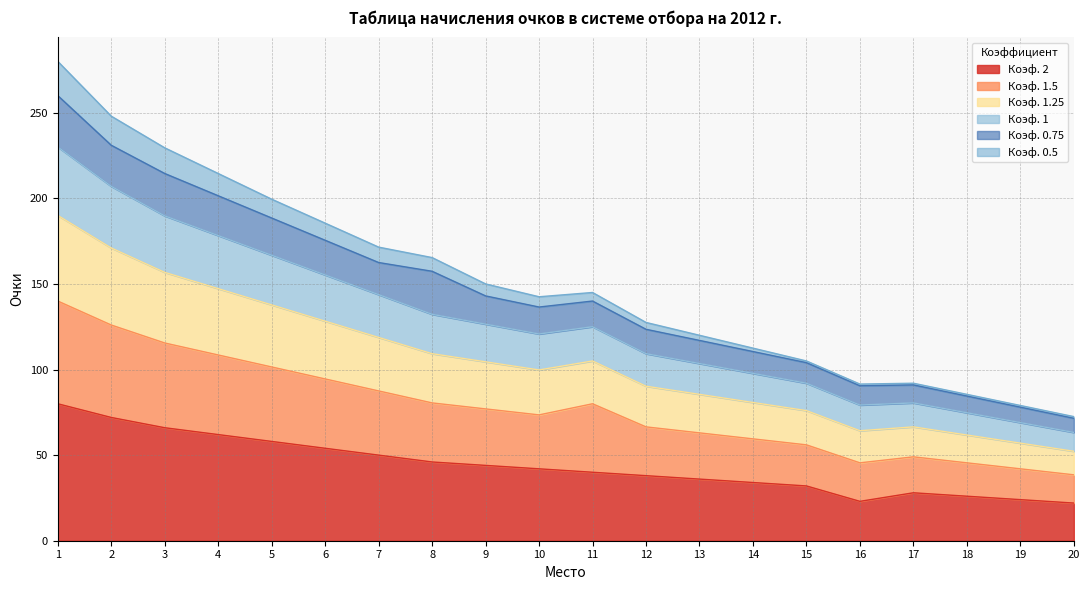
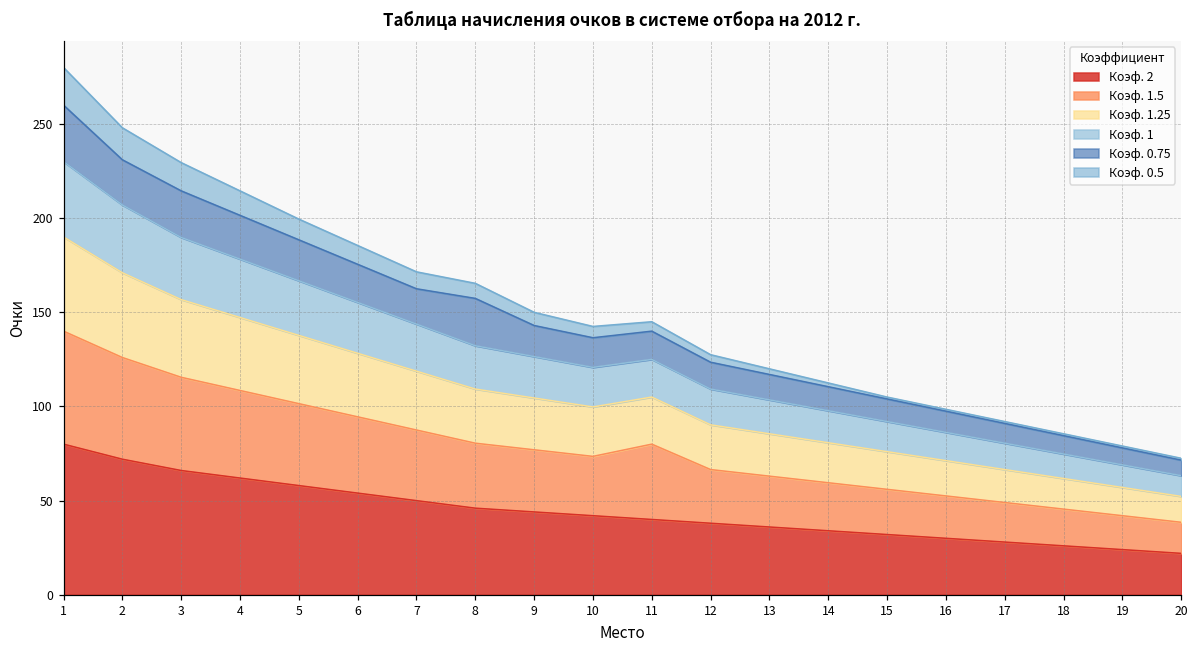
Коэф. 2, 16: 23 -> 30
